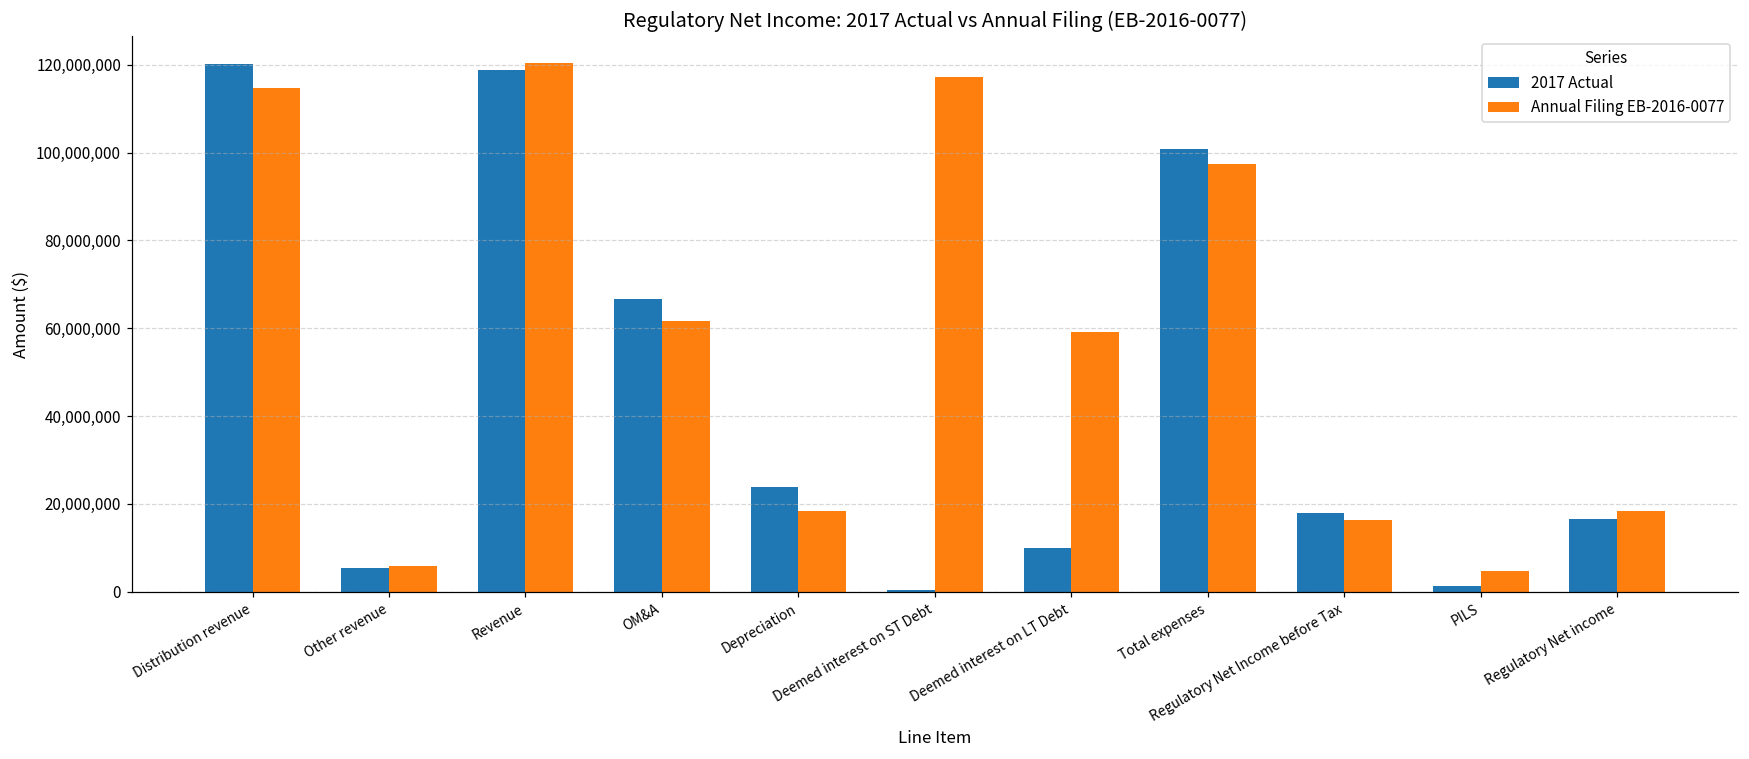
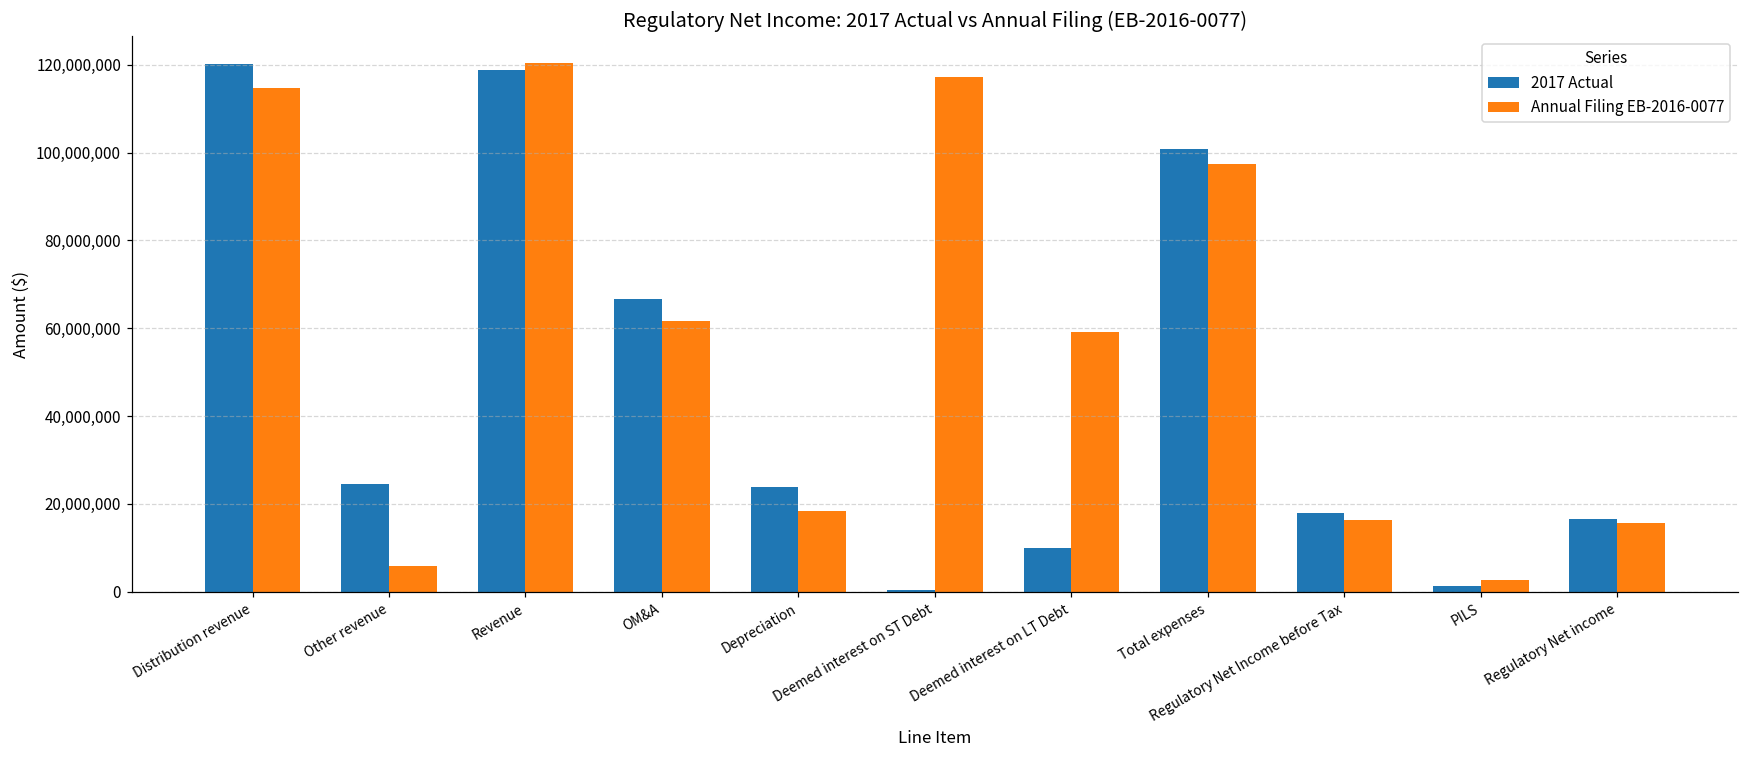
2017 Actual, Other revenue: 5,000,000 -> 25,000,000
Annual Filing EB-2016-0077, PILS: 5,000,000 -> 3,000,000
Annual Filing EB-2016-0077, Regulatory Net income: 18,000,000 -> 16,000,000
